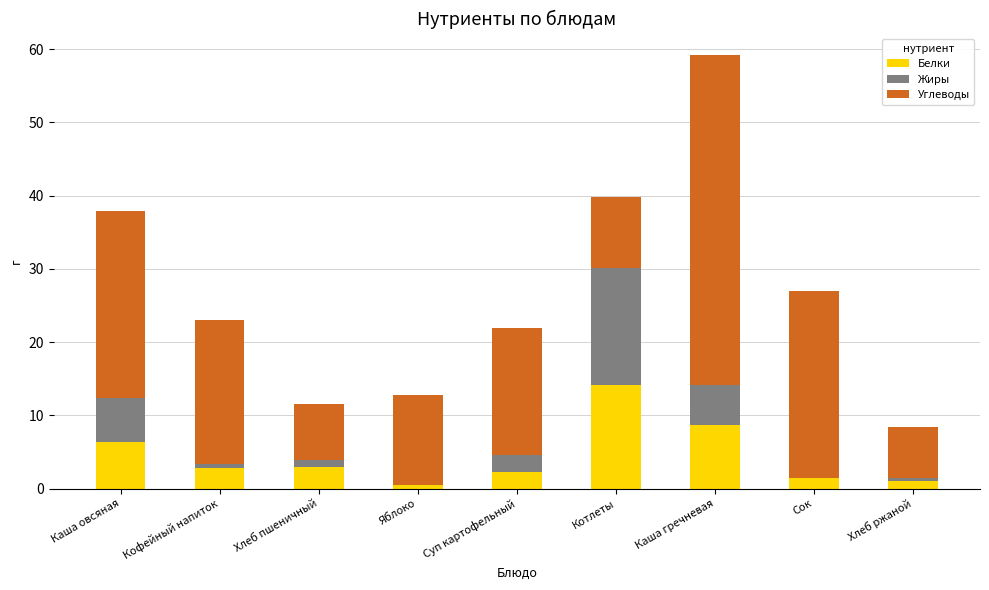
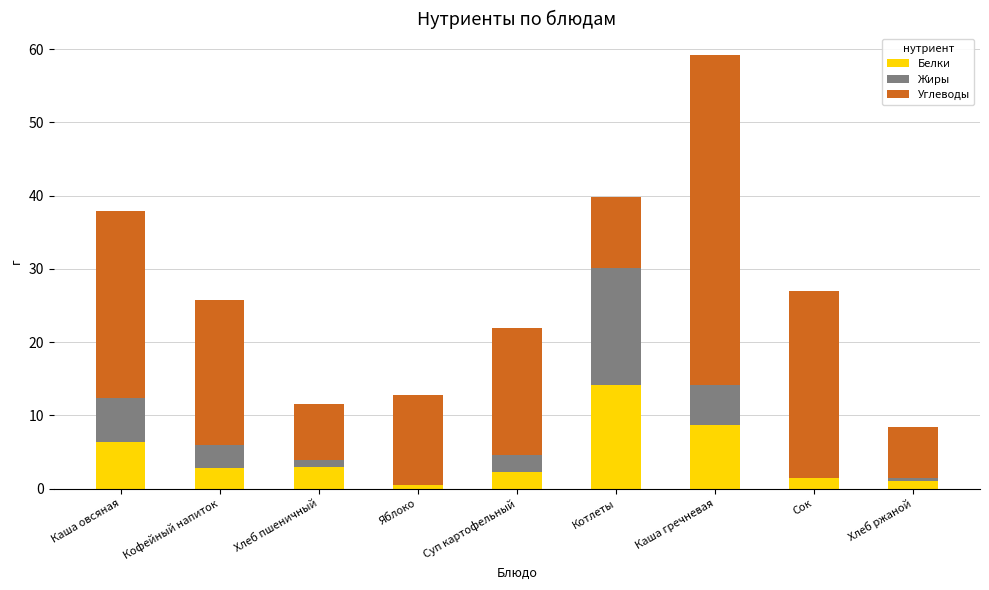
Жиры, Кофейный напиток: 1 -> 3
